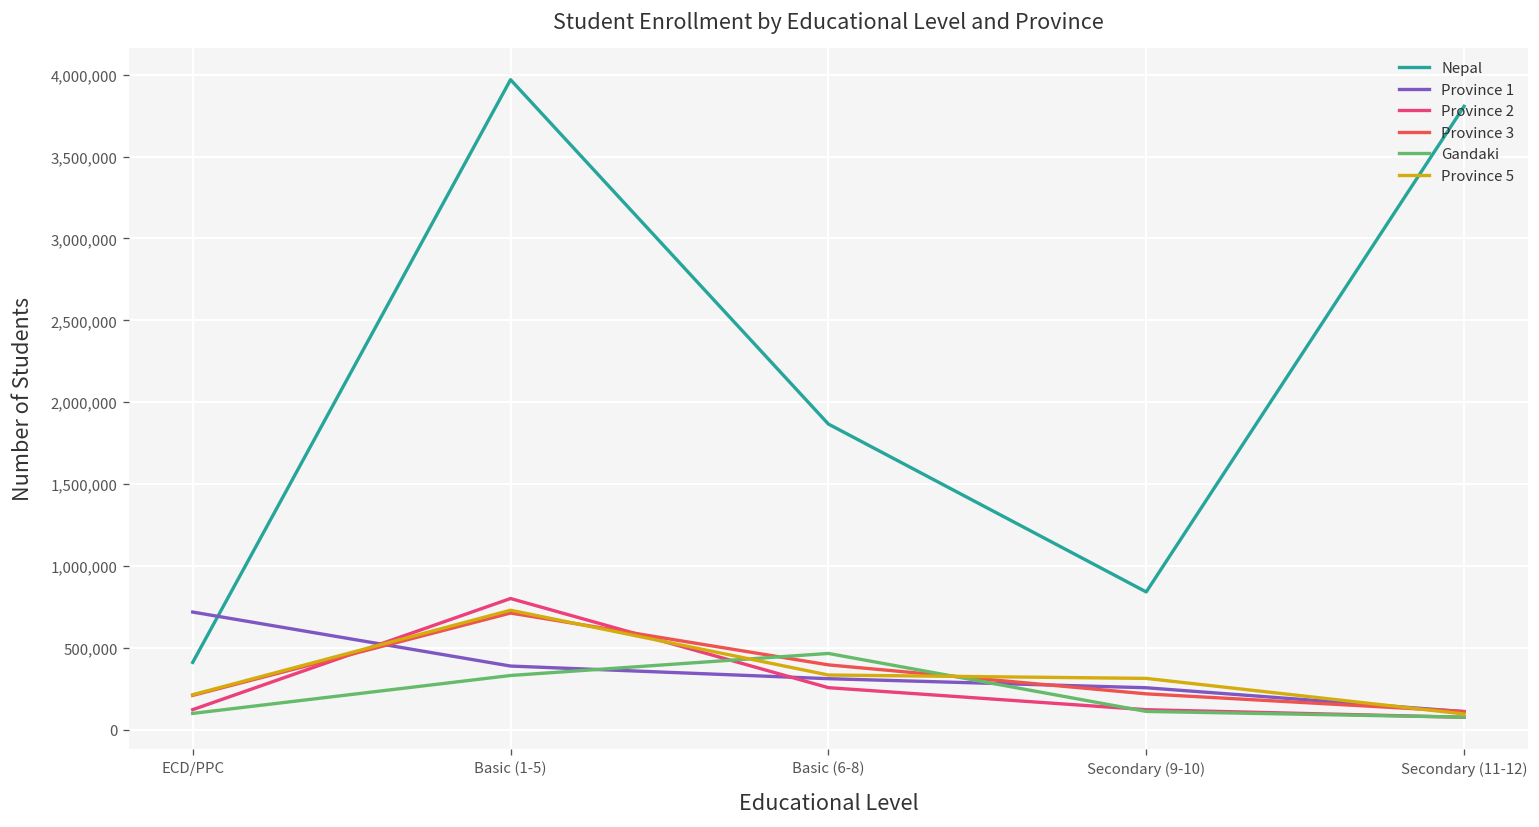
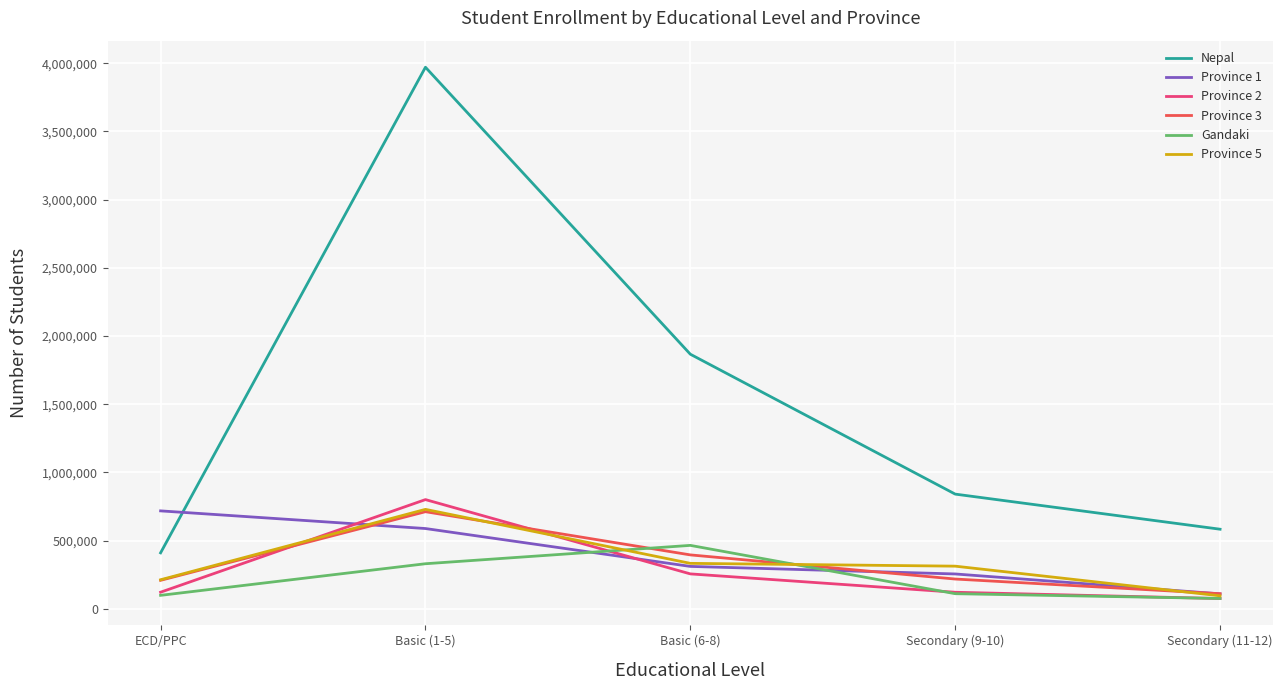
Province 1, Basic (1-5): 390,000 -> 590,000
Nepal, Secondary (11-12): 3,810,000 -> 580,000
